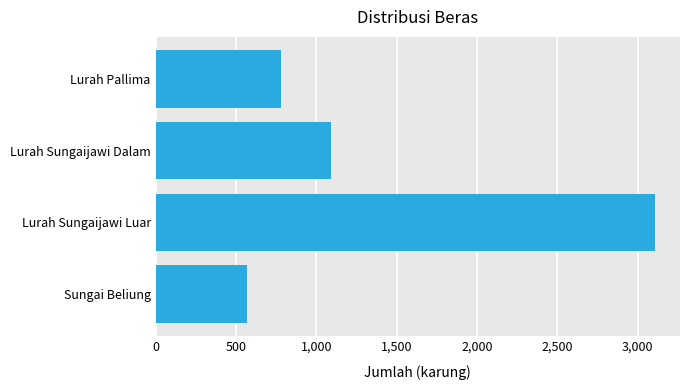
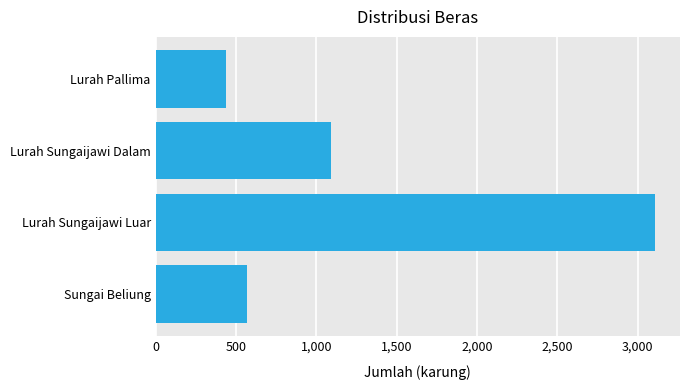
Lurah Pallima: 780 -> 440
